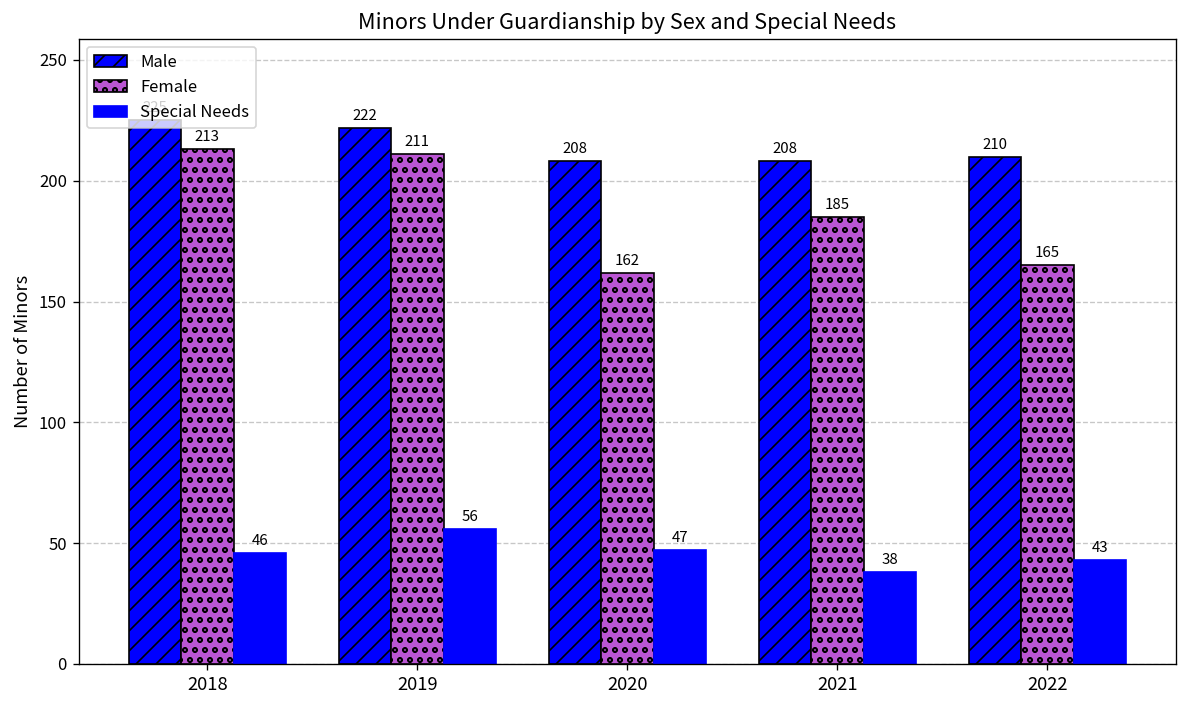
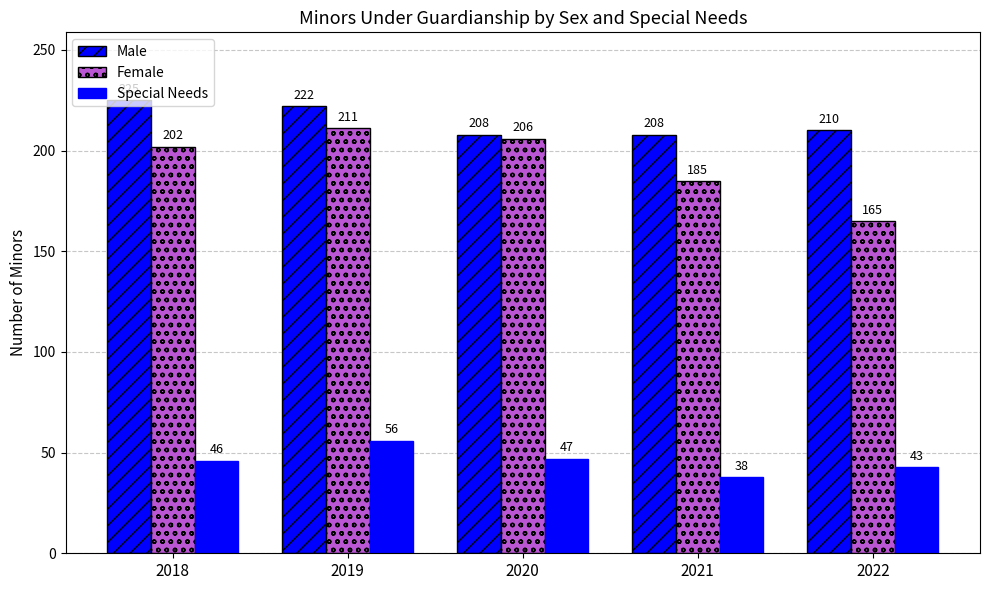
Female, 2018: 213 -> 202
Female, 2020: 162 -> 206
